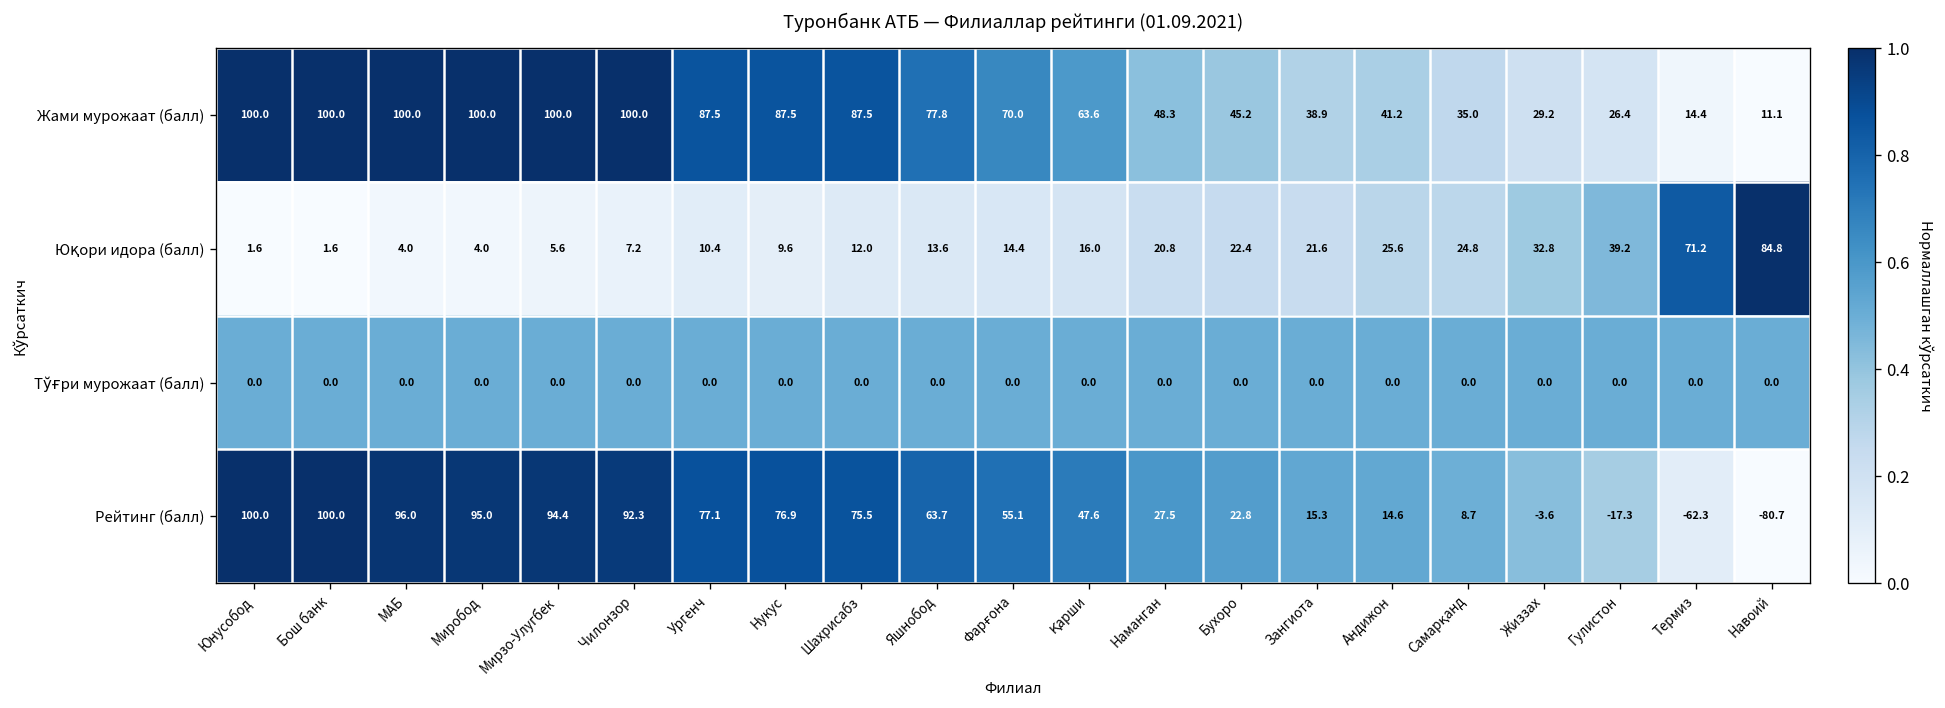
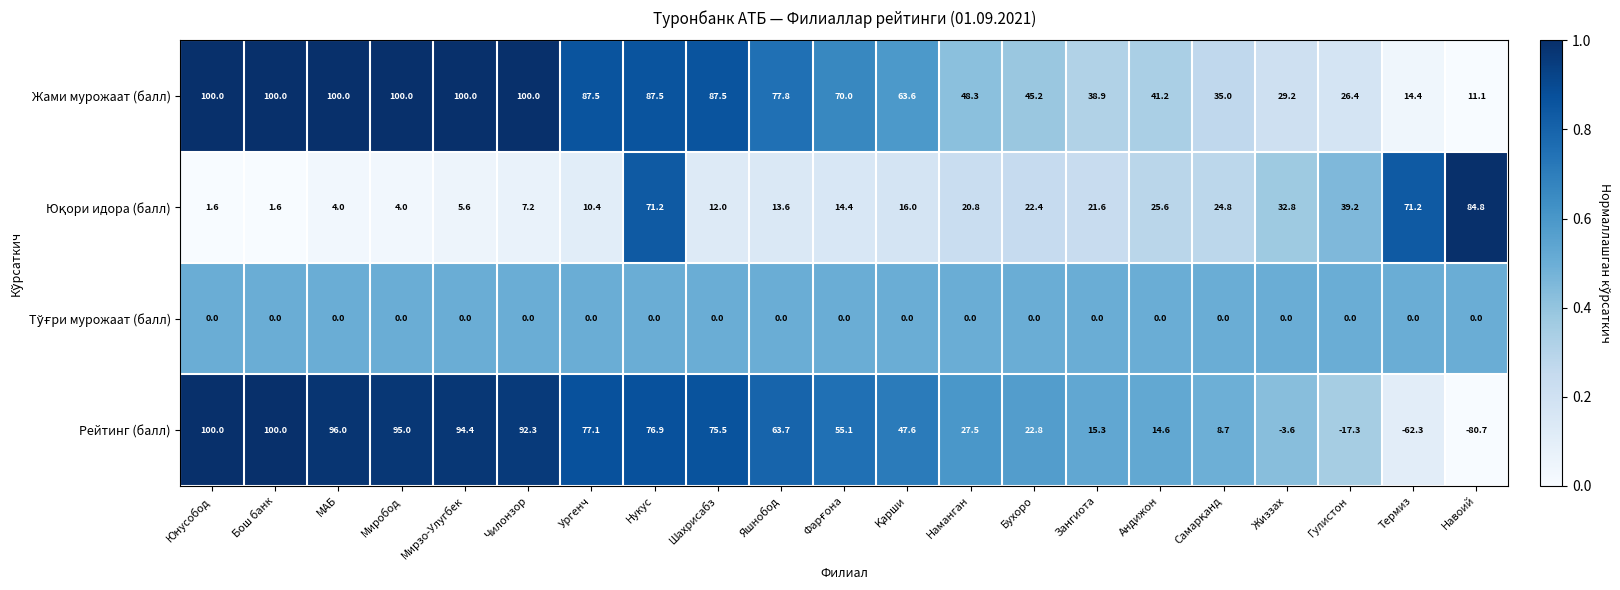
Юқори идора (балл), Нукус: 9.6 -> 71.2
